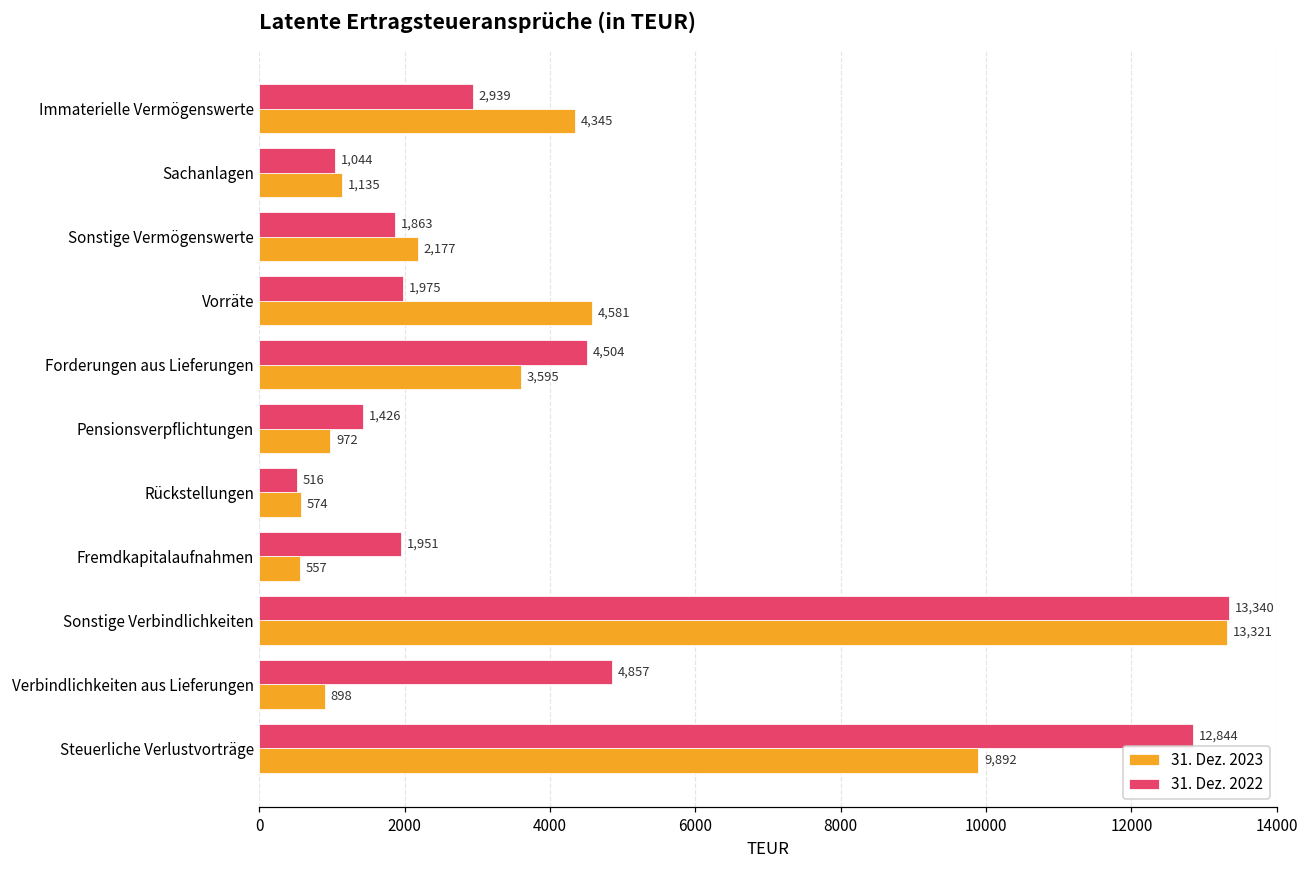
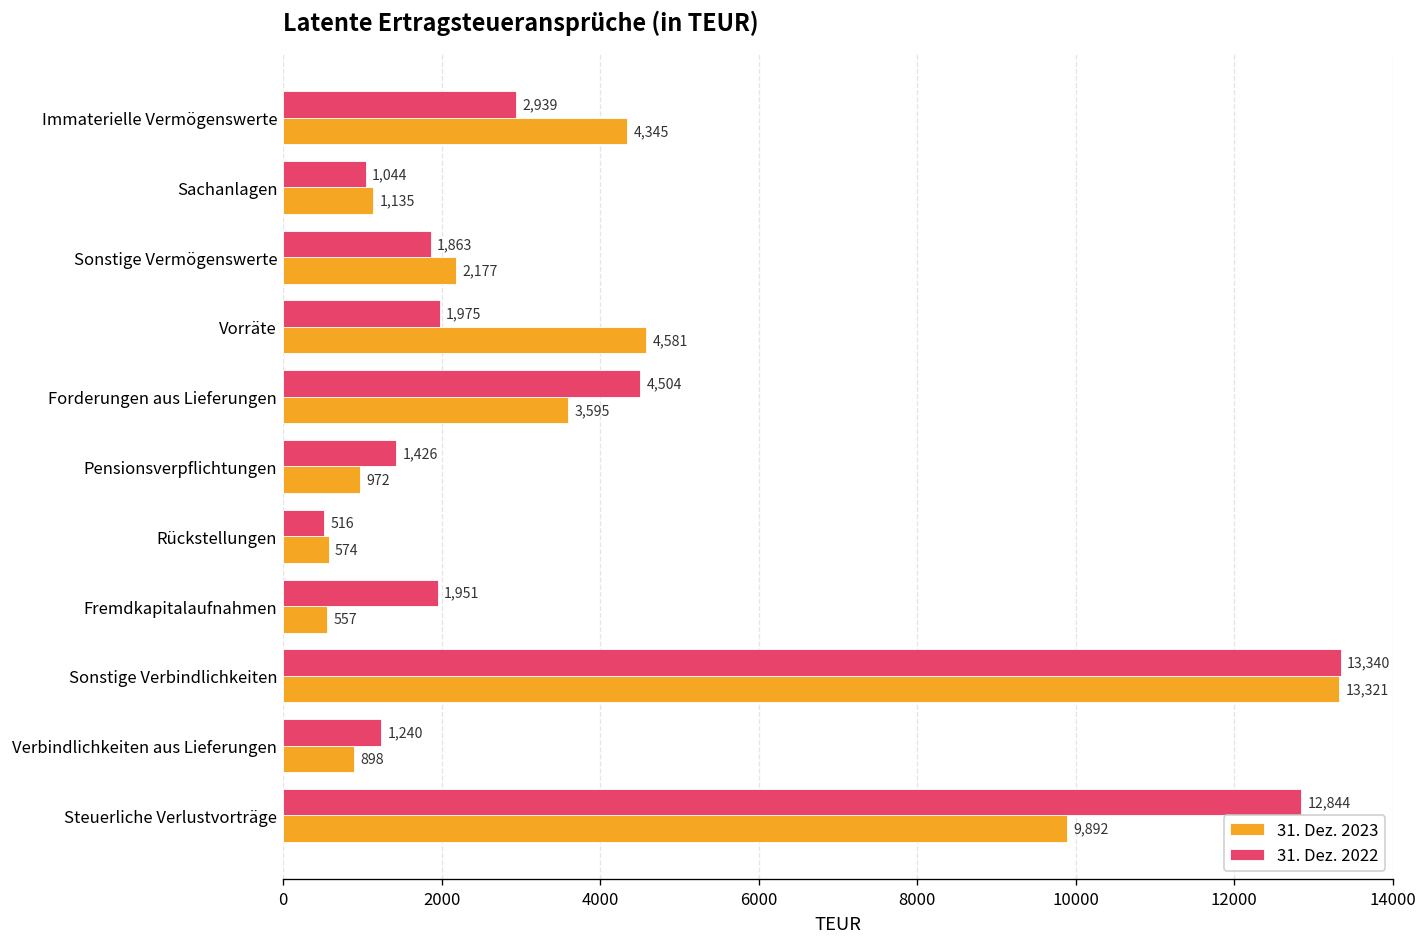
31. Dez. 2022, Verbindlichkeiten aus Lieferungen: 4,857 -> 1,240
